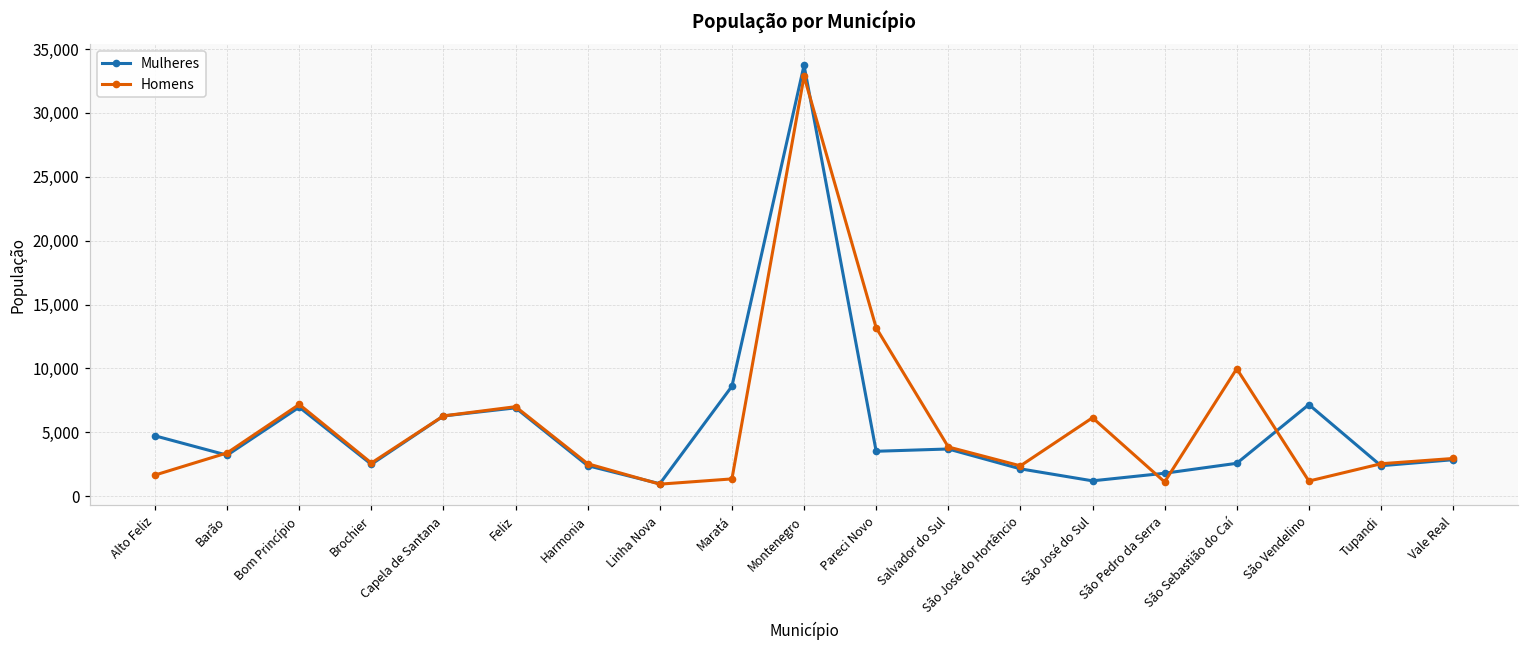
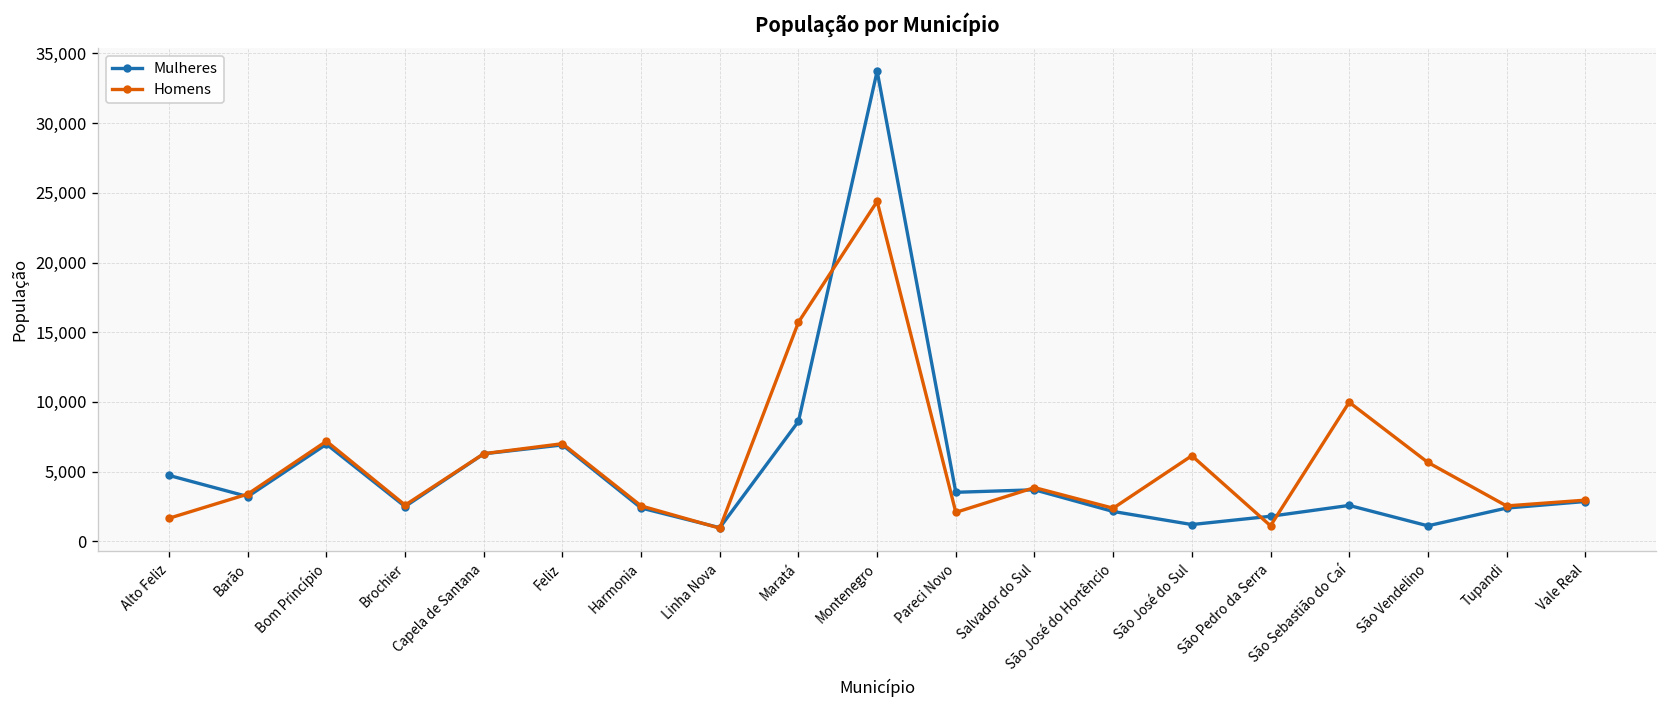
Homens, Maratá: 1,400 -> 15,700
Homens, Montenegro: 32,900 -> 24,400
Homens, Pareci Novo: 13,200 -> 2,100
Mulheres, São Vendelino: 7,200 -> 1,100
Homens, São Vendelino: 1,200 -> 5,700
